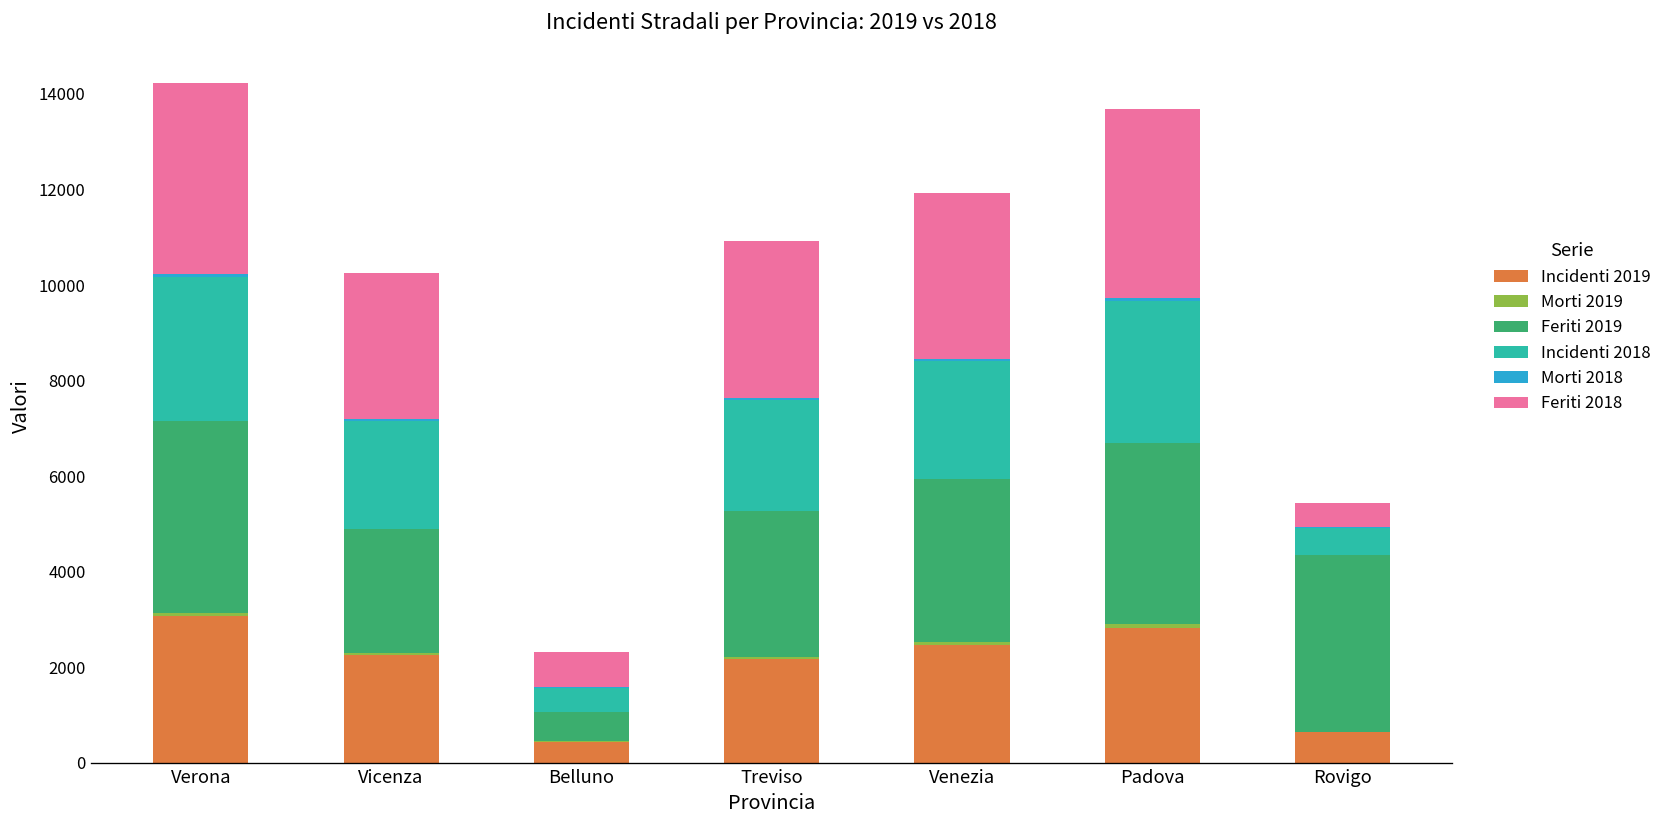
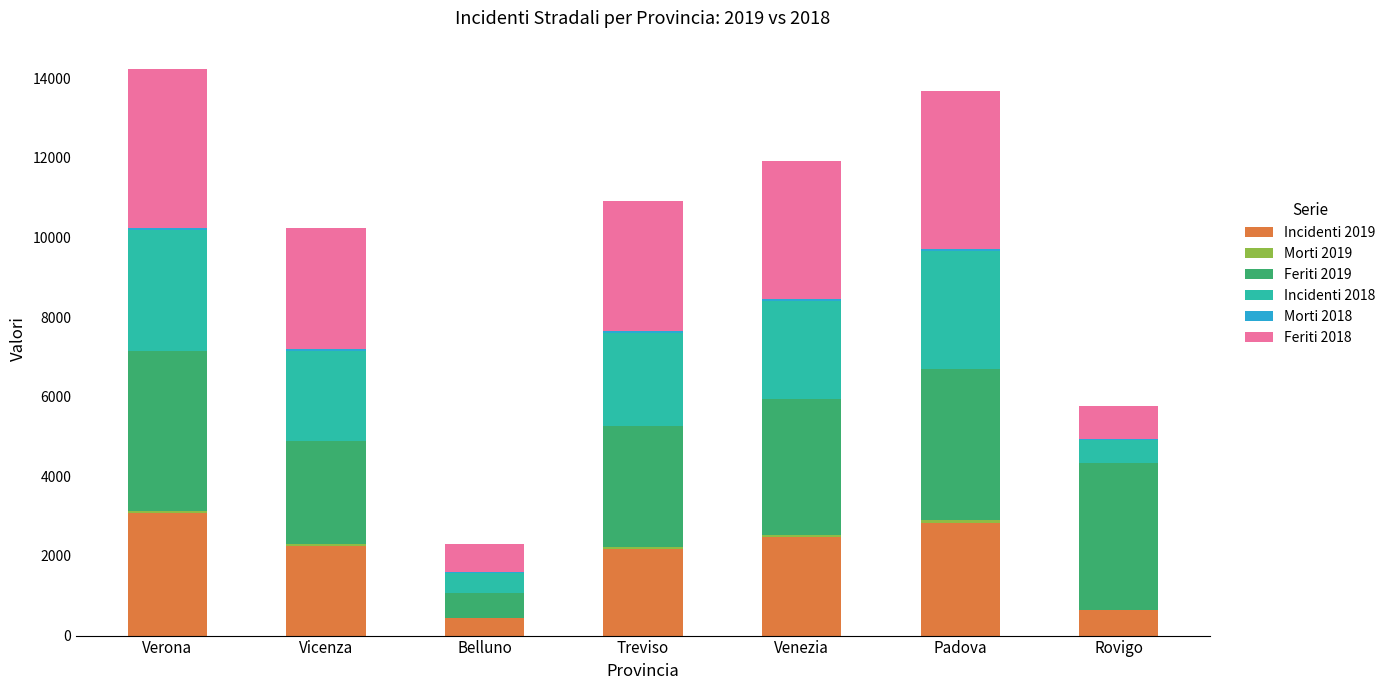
Feriti 2018, Rovigo: 500 -> 800
